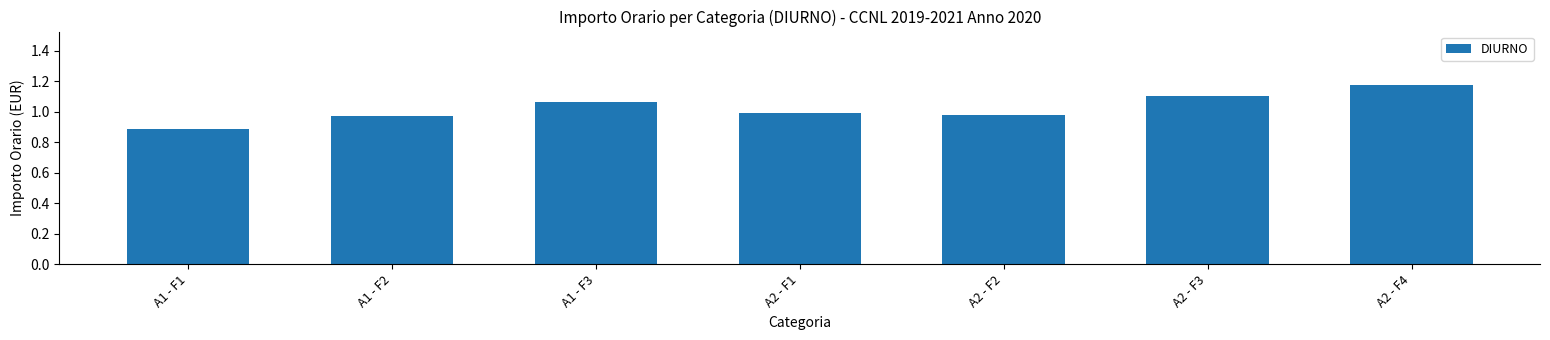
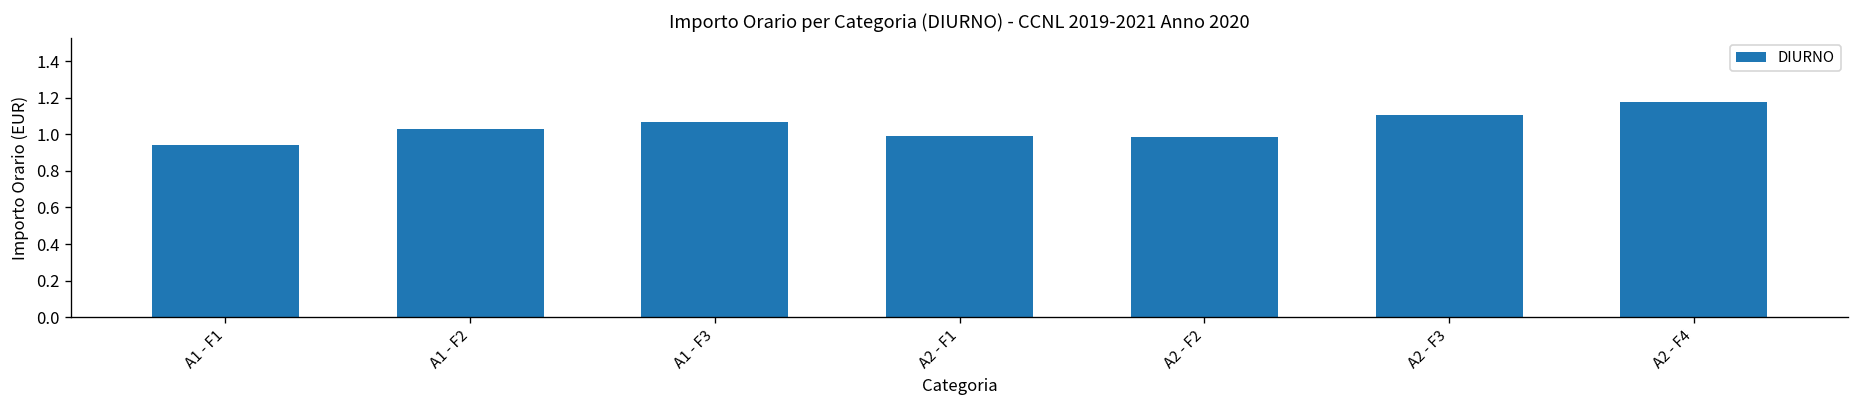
A1 - F1: 0.88 -> 0.94
A1 - F2: 0.97 -> 1.03
